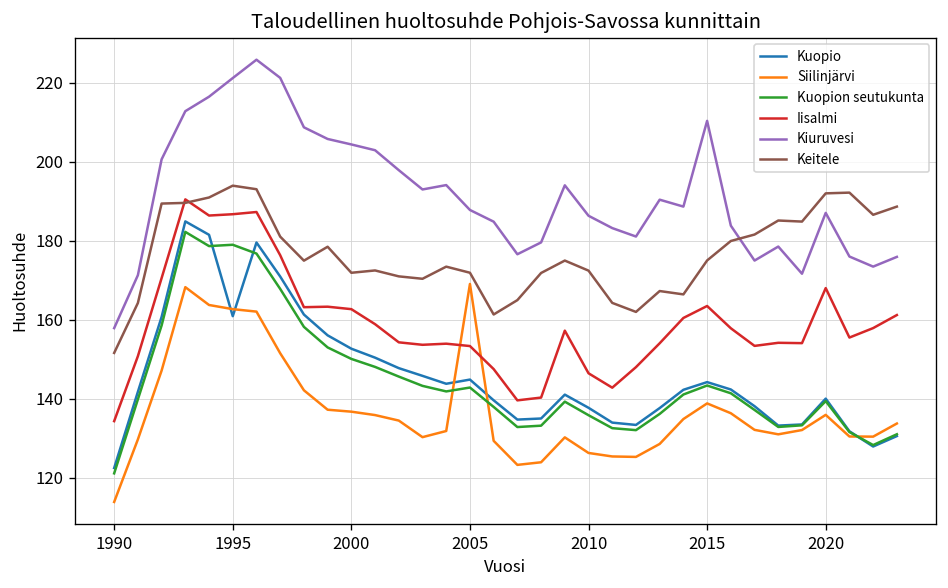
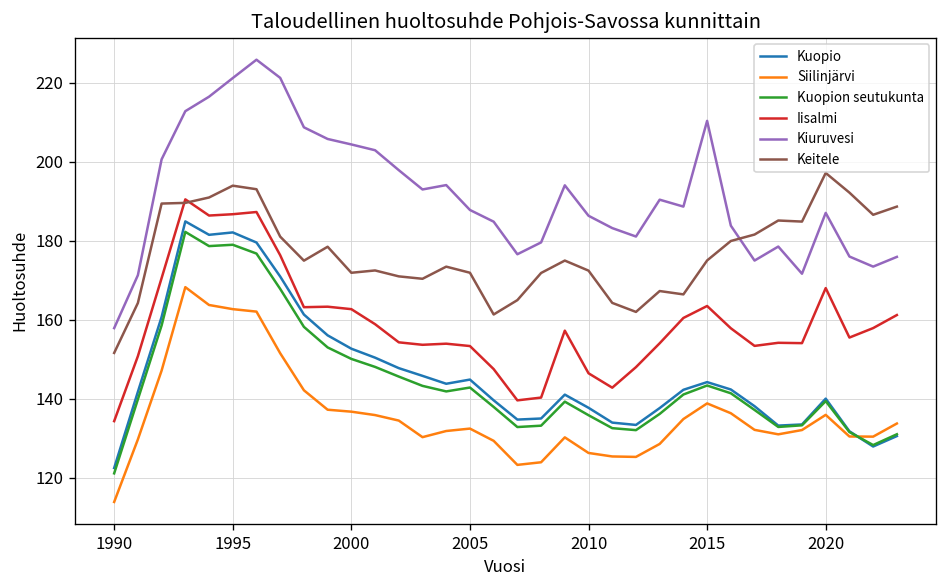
Kuopio, 1995: 161 -> 182
Siilinjärvi, 2005: 169 -> 132
Keitele, 2020: 192 -> 197
